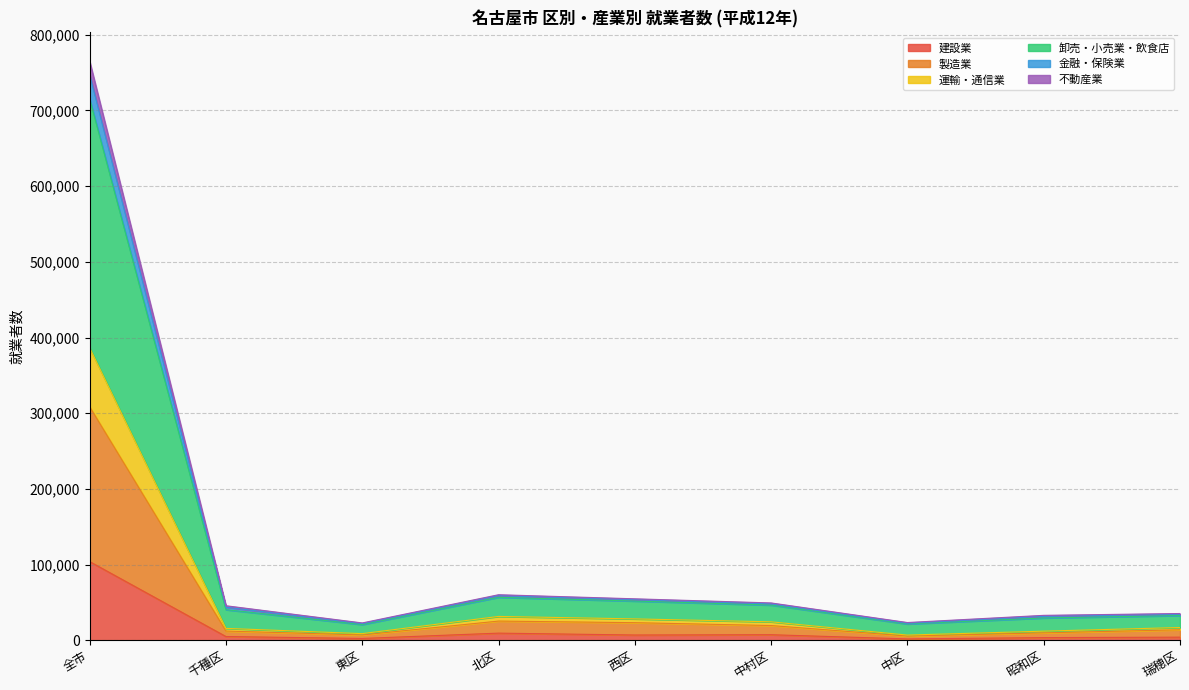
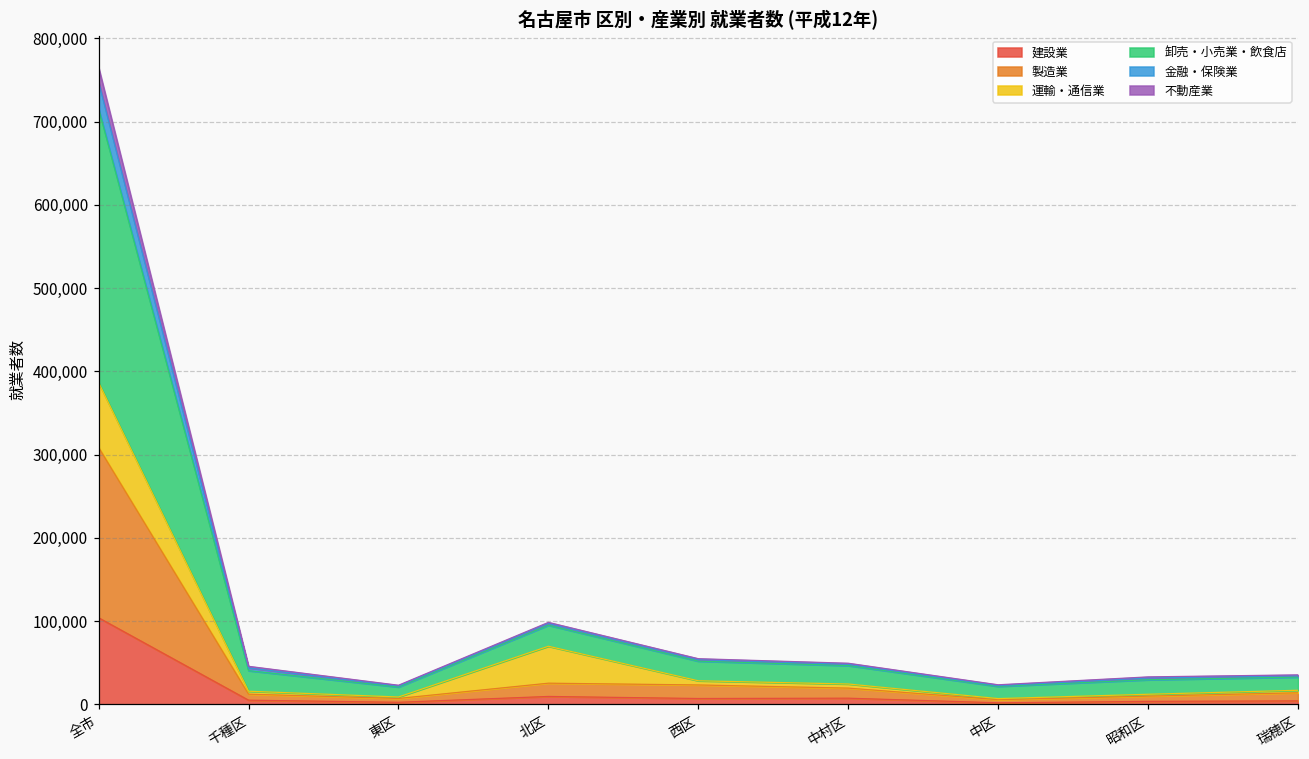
運輸・通信業, 北区: 10,000 -> 40,000
